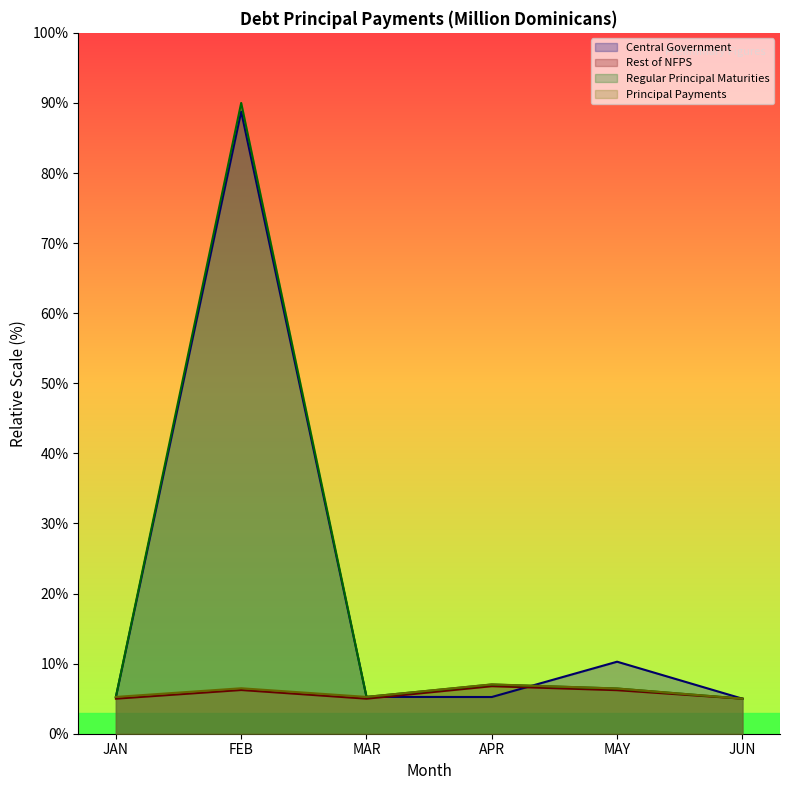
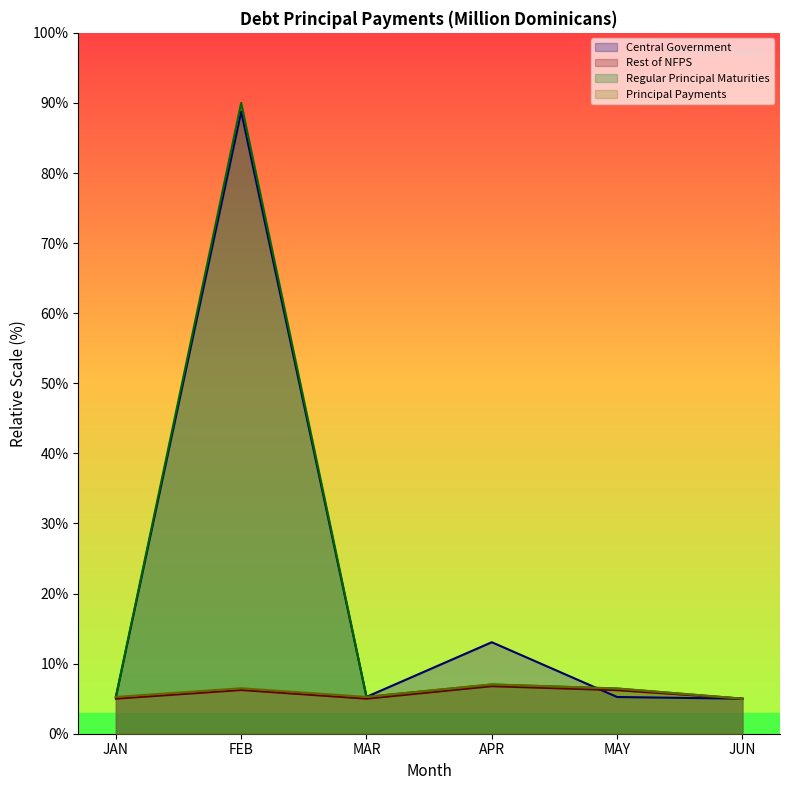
Central Government, APR: 5% -> 13%
Central Government, MAY: 10% -> 5%
